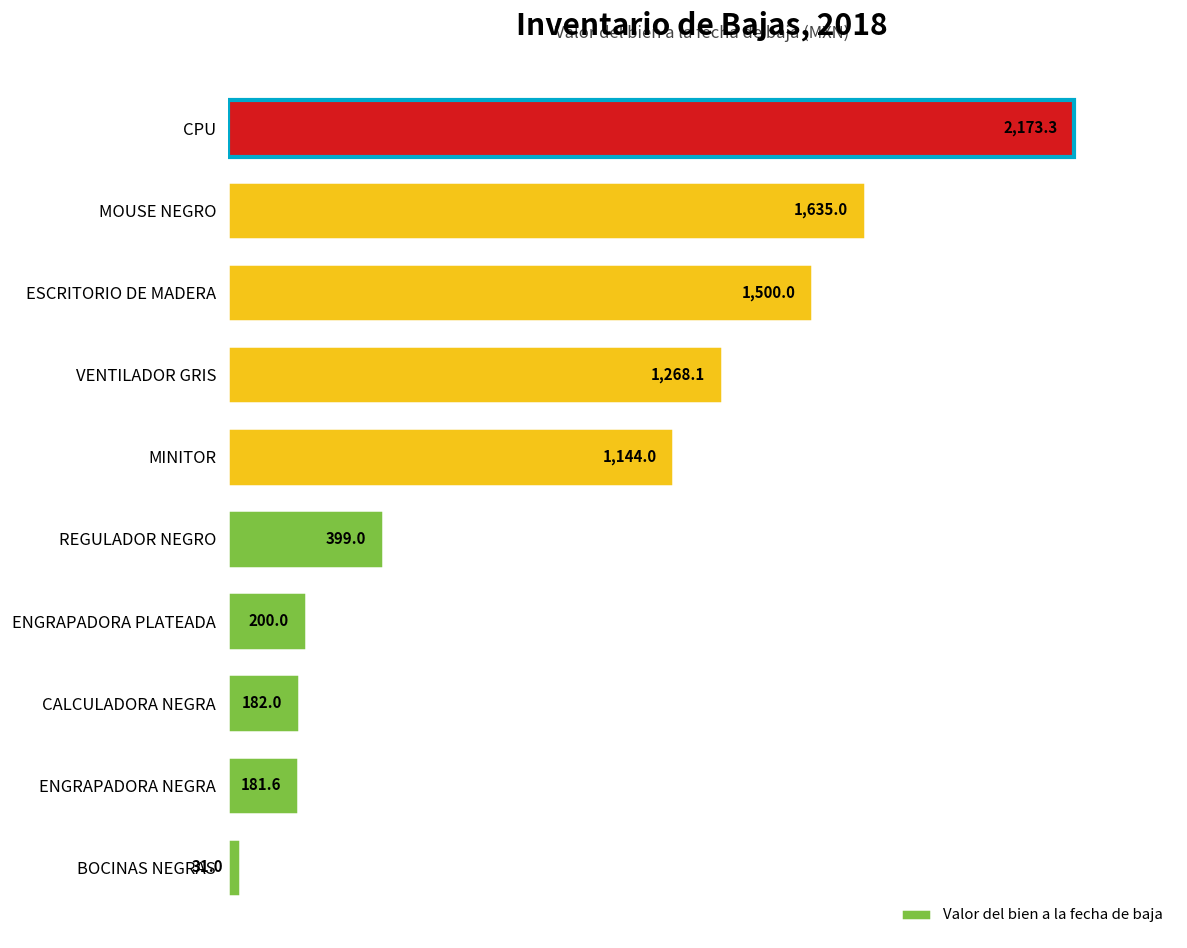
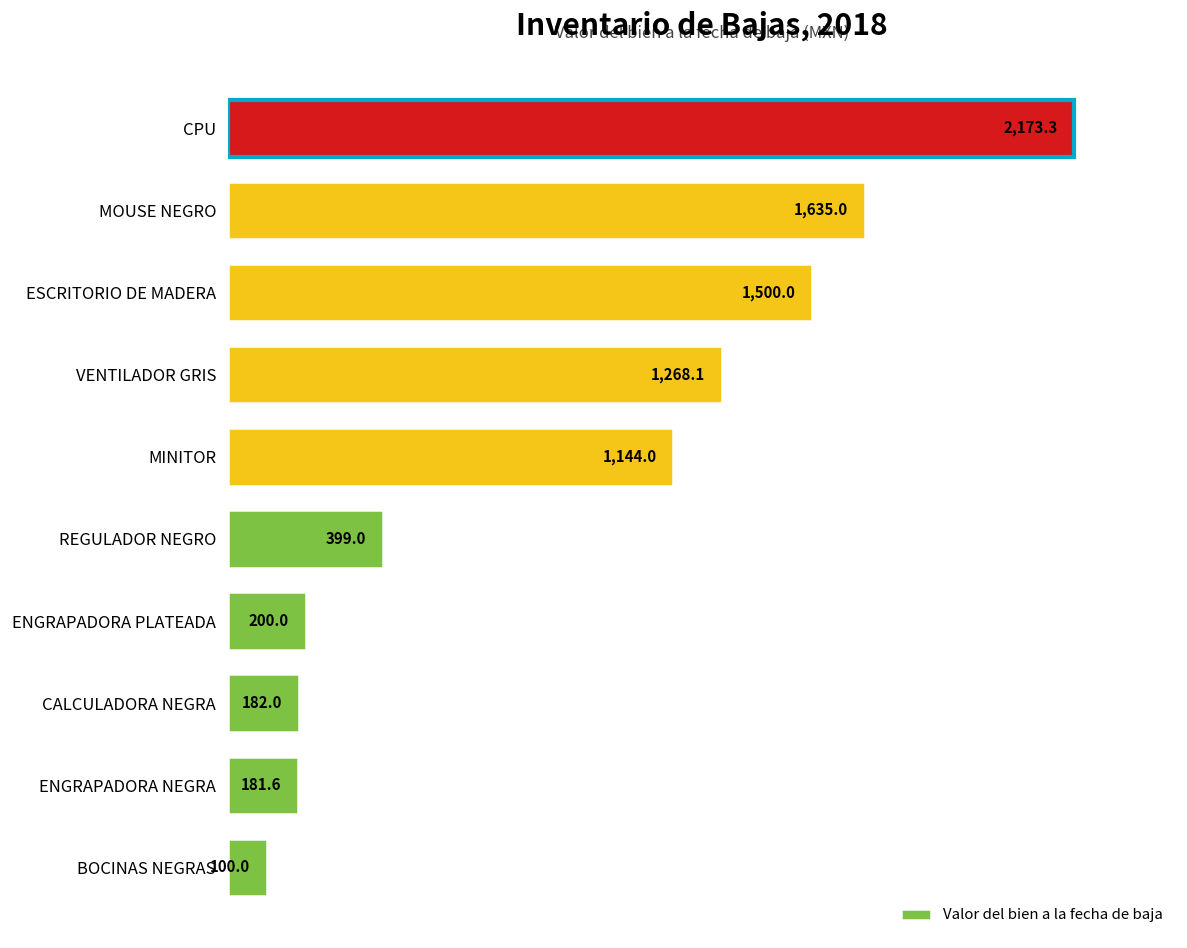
BOCINAS NEGRAS: 31.0 -> 100.0
